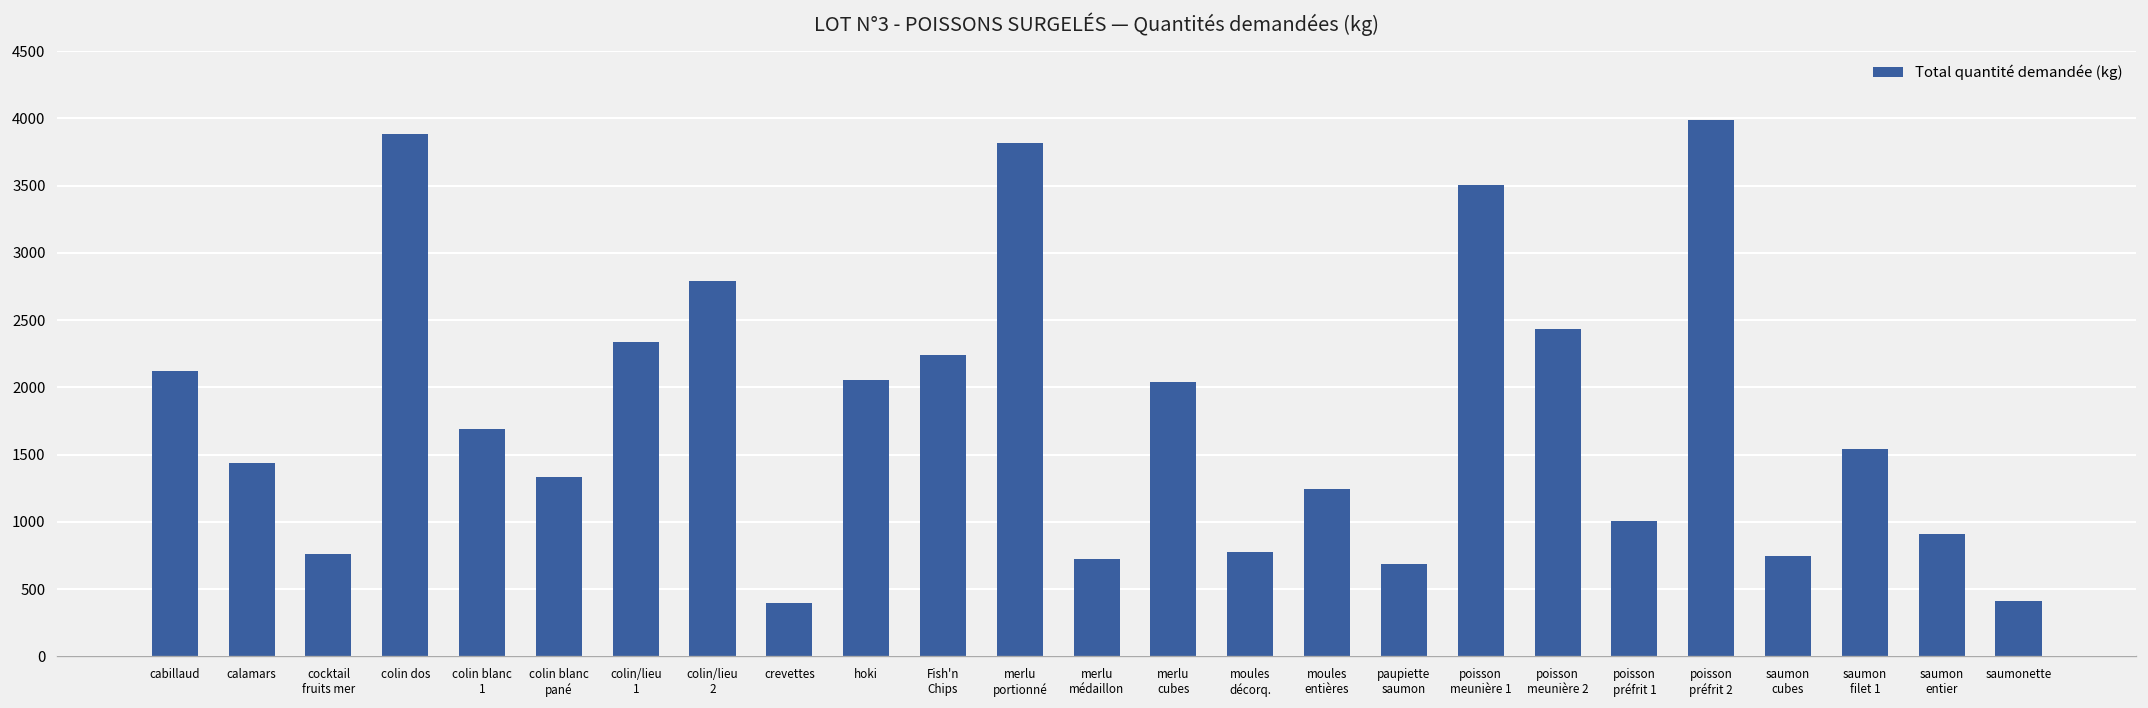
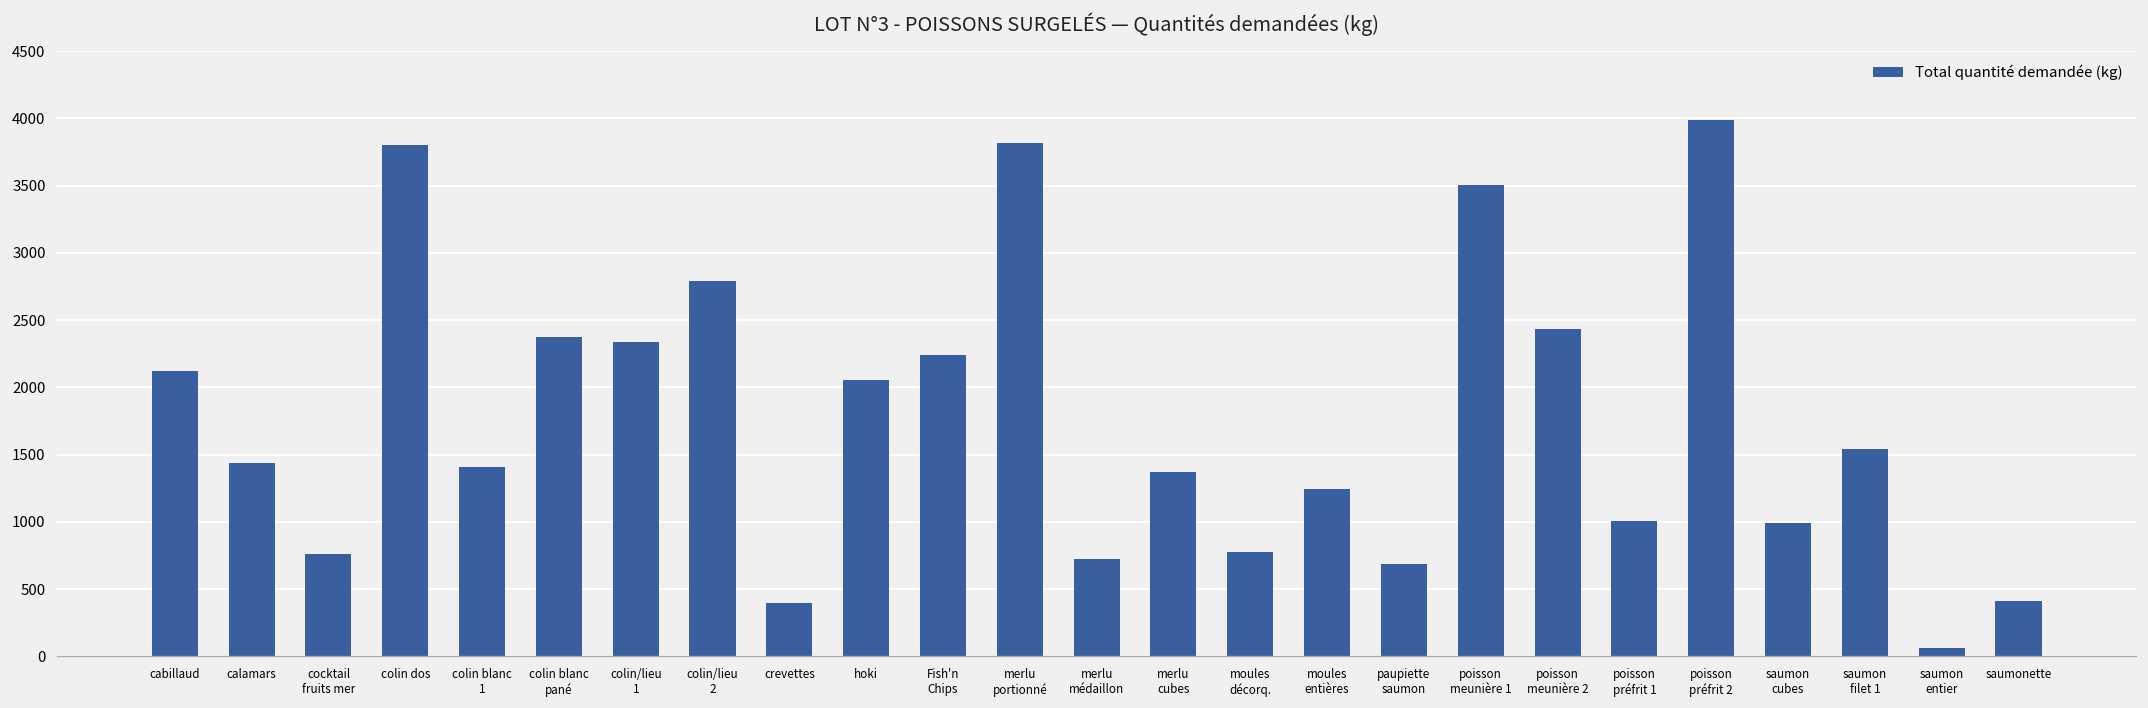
colin dos: 3880 -> 3800
colin blanc 1: 1690 -> 1410
colin blanc pané: 1330 -> 2370
merlu cubes: 2040 -> 1370
saumon cubes: 750 -> 990
saumon entier: 910 -> 60
